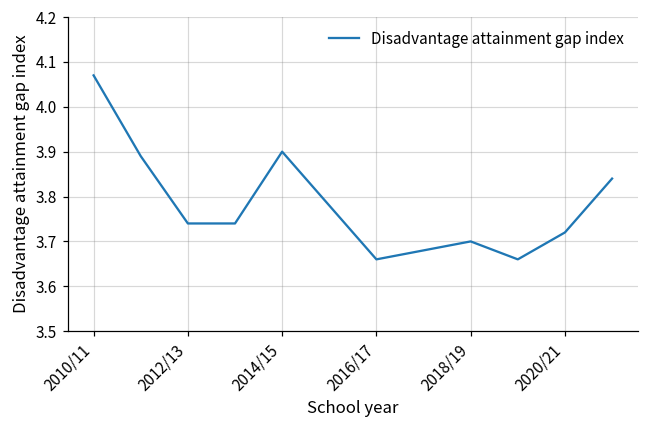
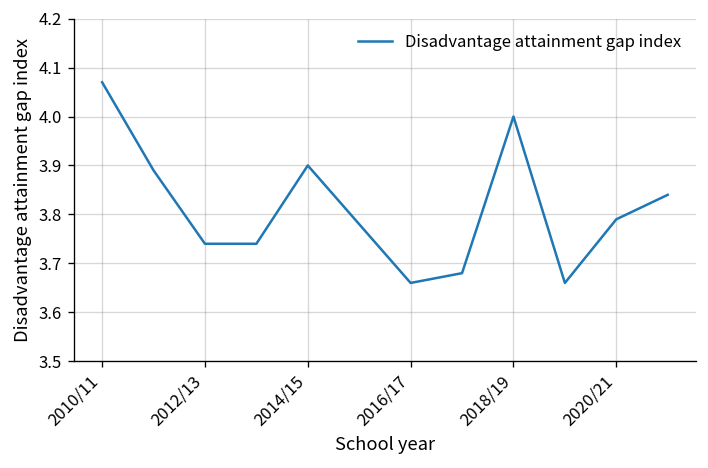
2018/19: 3.7 -> 4.0
2020/21: 3.72 -> 3.79
